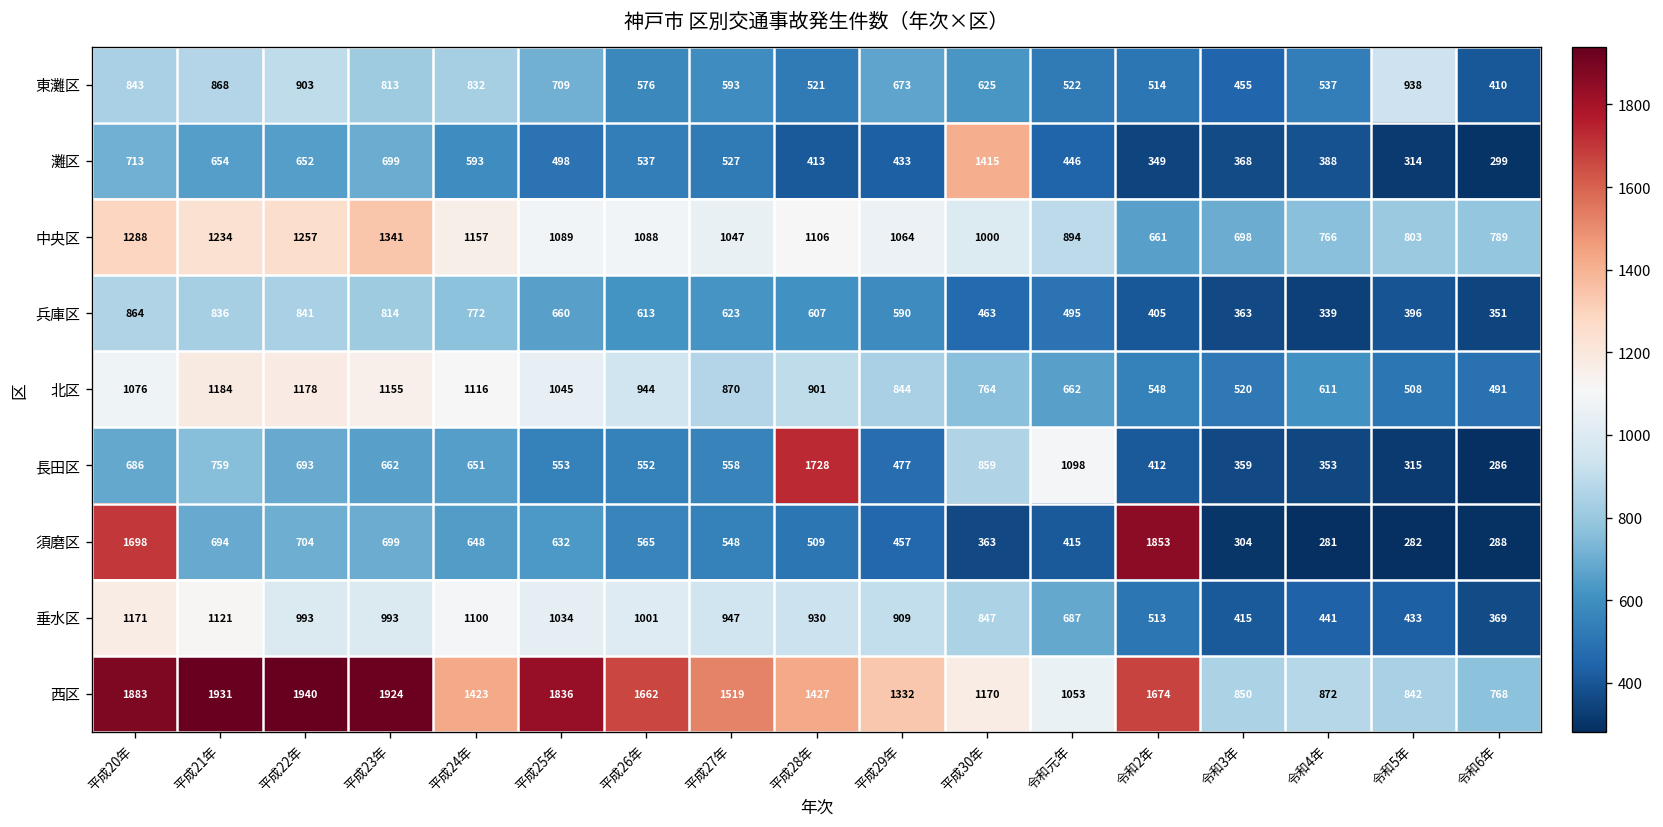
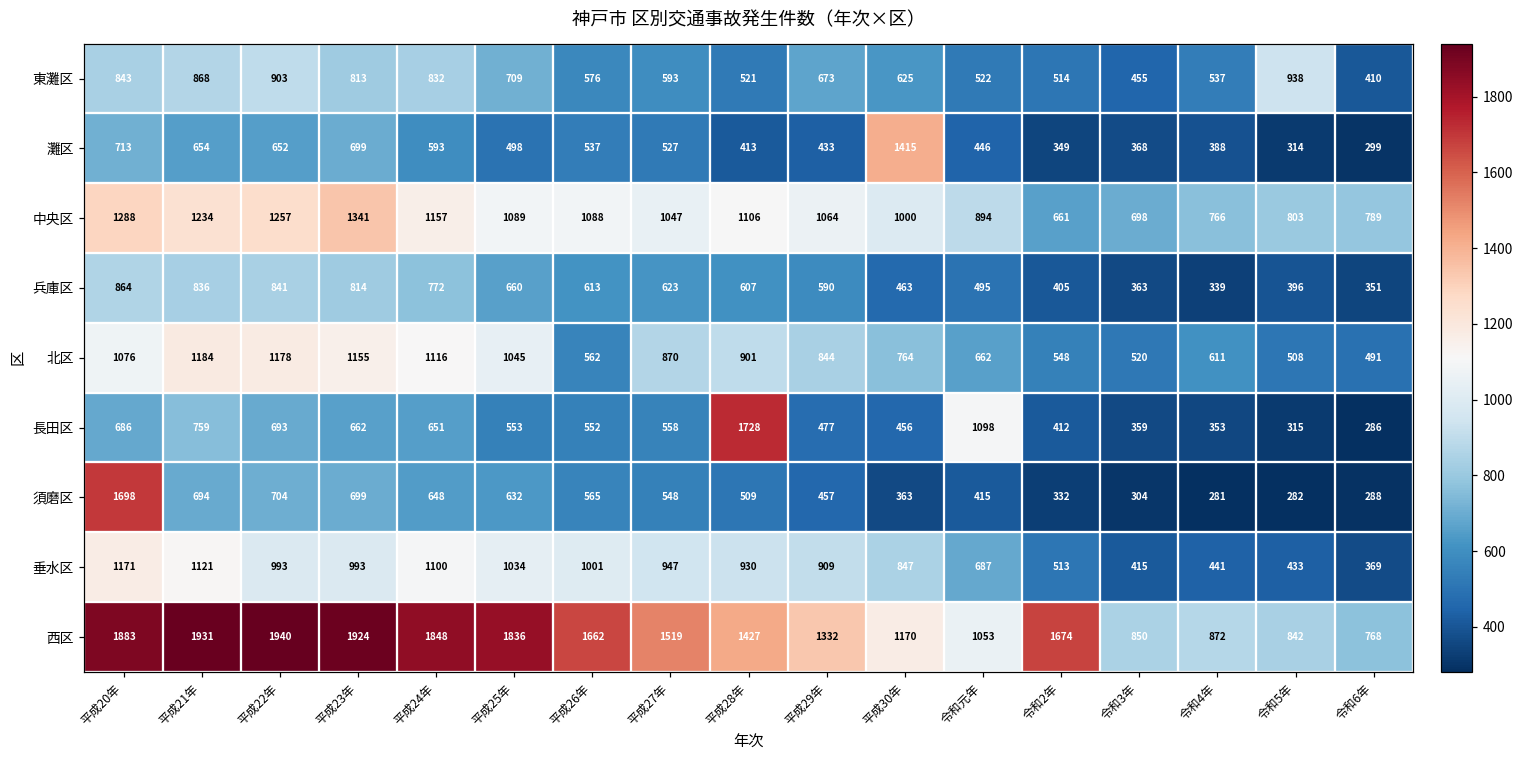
北区, 平成26年: 944 -> 562
長田区, 平成30年: 859 -> 456
須磨区, 令和2年: 1853 -> 332
西区, 平成24年: 1423 -> 1848
